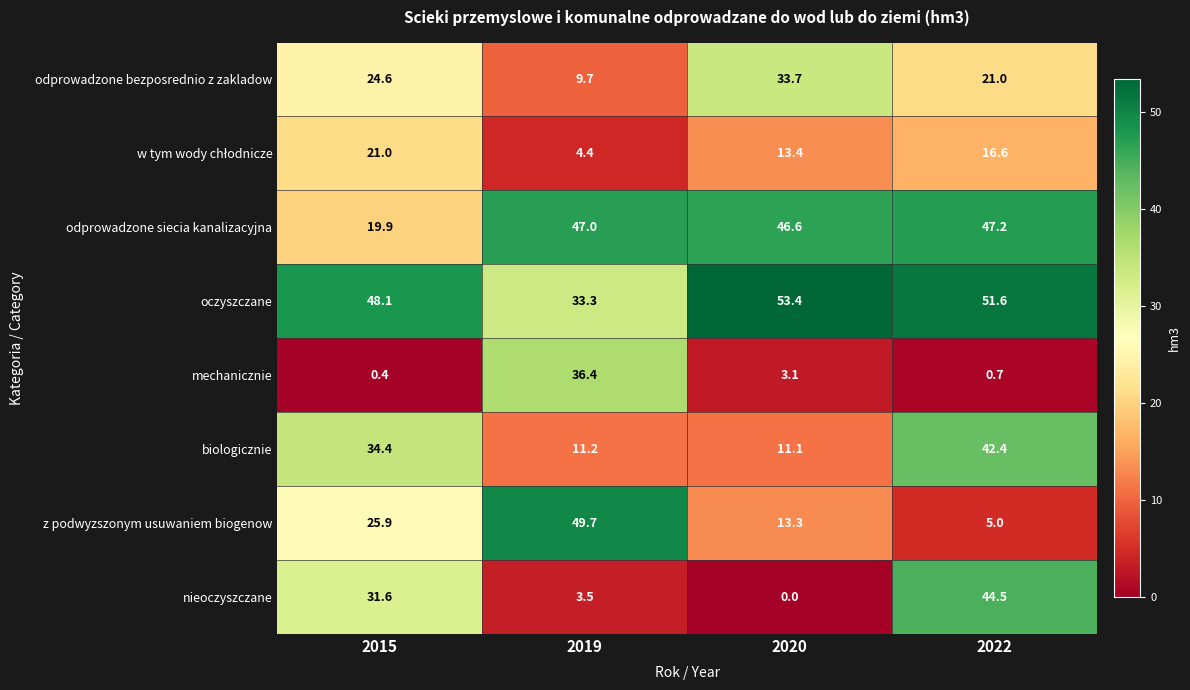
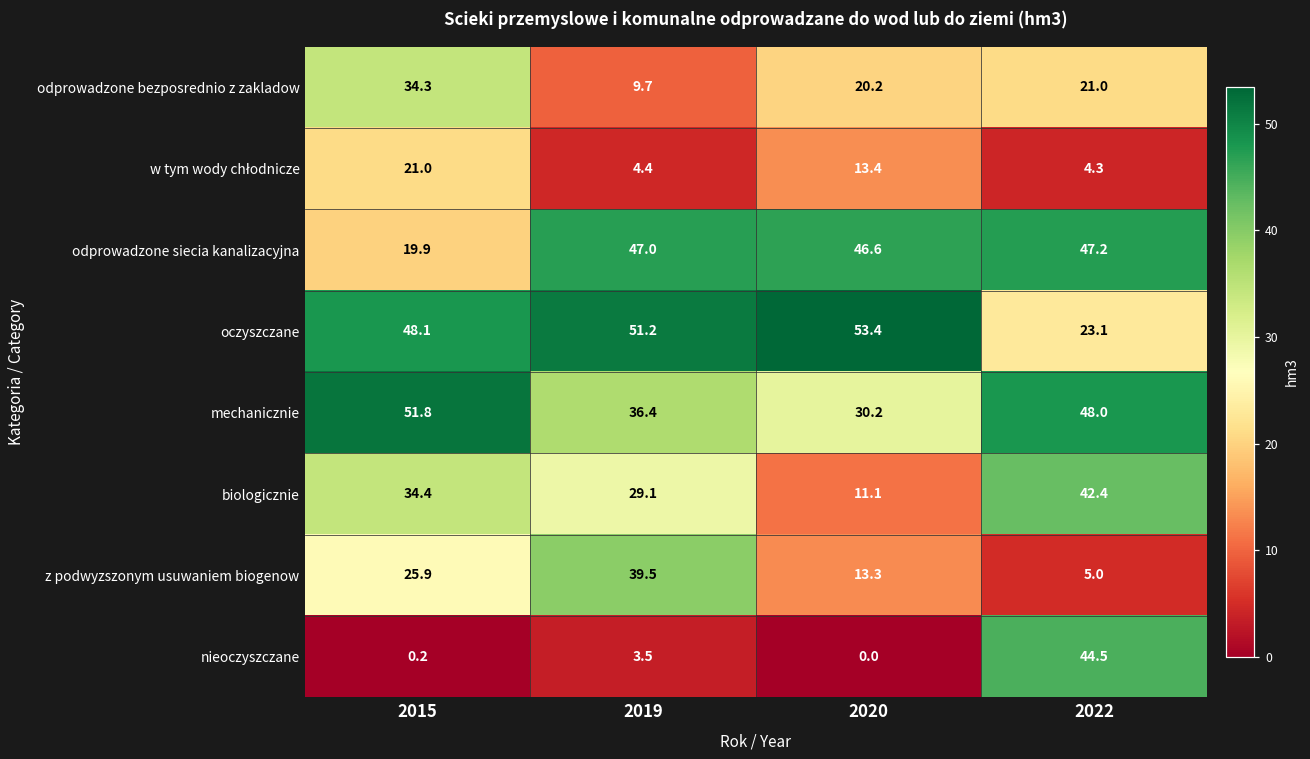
odprowadzone bezposrednio z zakladow, 2015: 24.6 -> 34.3
odprowadzone bezposrednio z zakladow, 2020: 33.7 -> 20.2
w tym wody chłodnicze, 2022: 16.6 -> 4.3
oczyszczane, 2019: 33.3 -> 51.2
oczyszczane, 2022: 51.6 -> 23.1
mechanicznie, 2015: 0.4 -> 51.8
mechanicznie, 2020: 3.1 -> 30.2
mechanicznie, 2022: 0.7 -> 48.0
biologicznie, 2019: 11.2 -> 29.1
z podwyzszonym usuwaniem biogenow, 2019: 49.7 -> 39.5
nieoczyszczane, 2015: 31.6 -> 0.2
